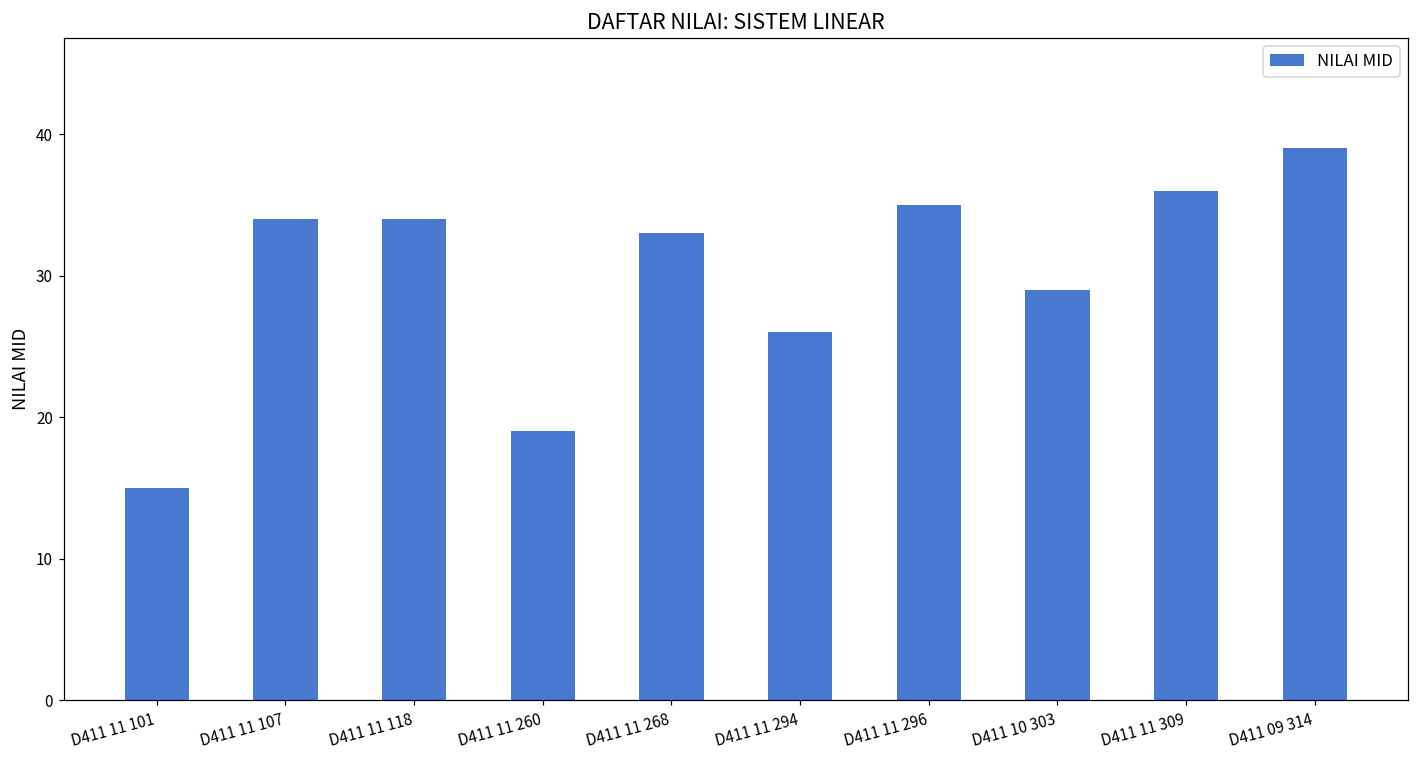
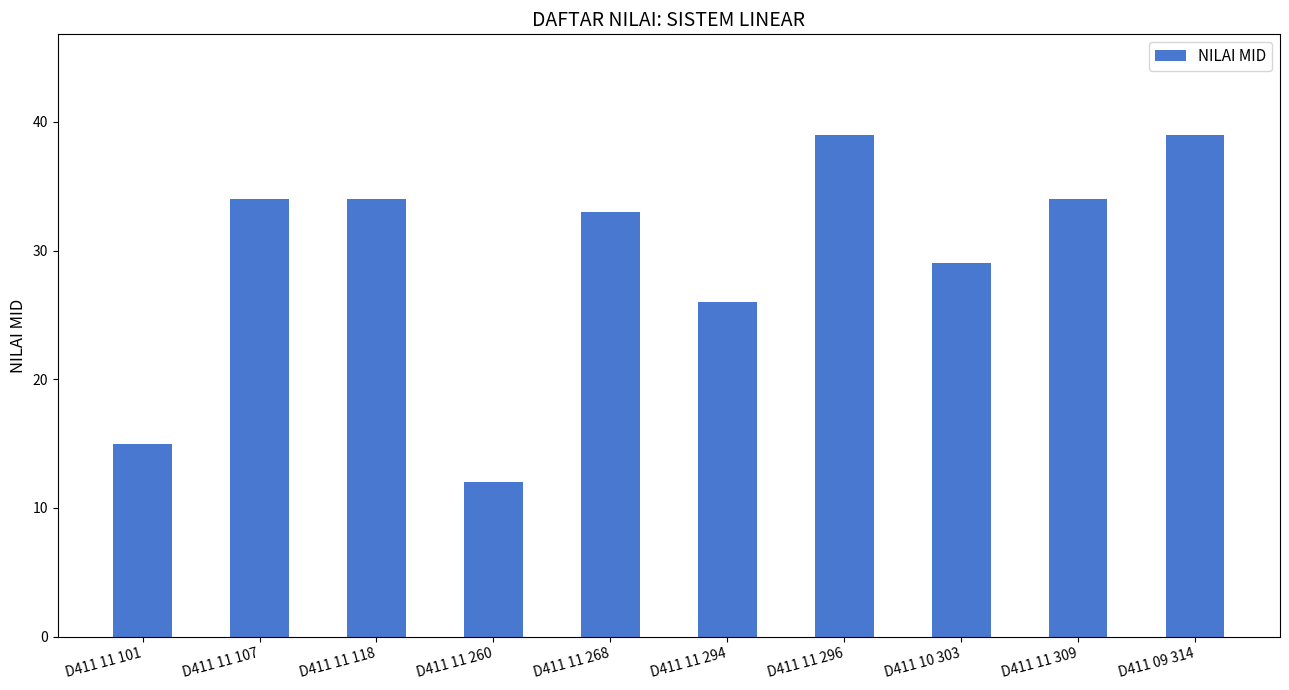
D411 11 260: 19 -> 12
D411 11 296: 35 -> 39
D411 11 309: 36 -> 34
